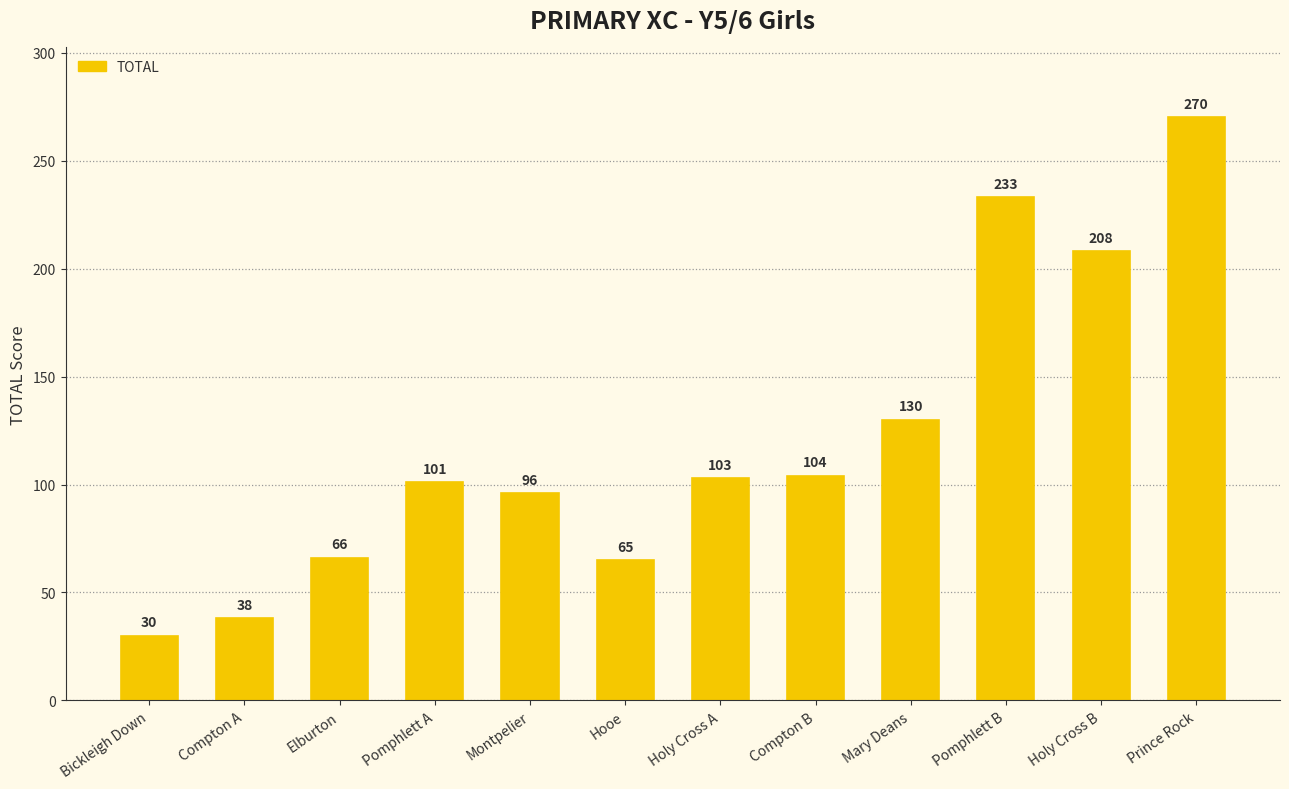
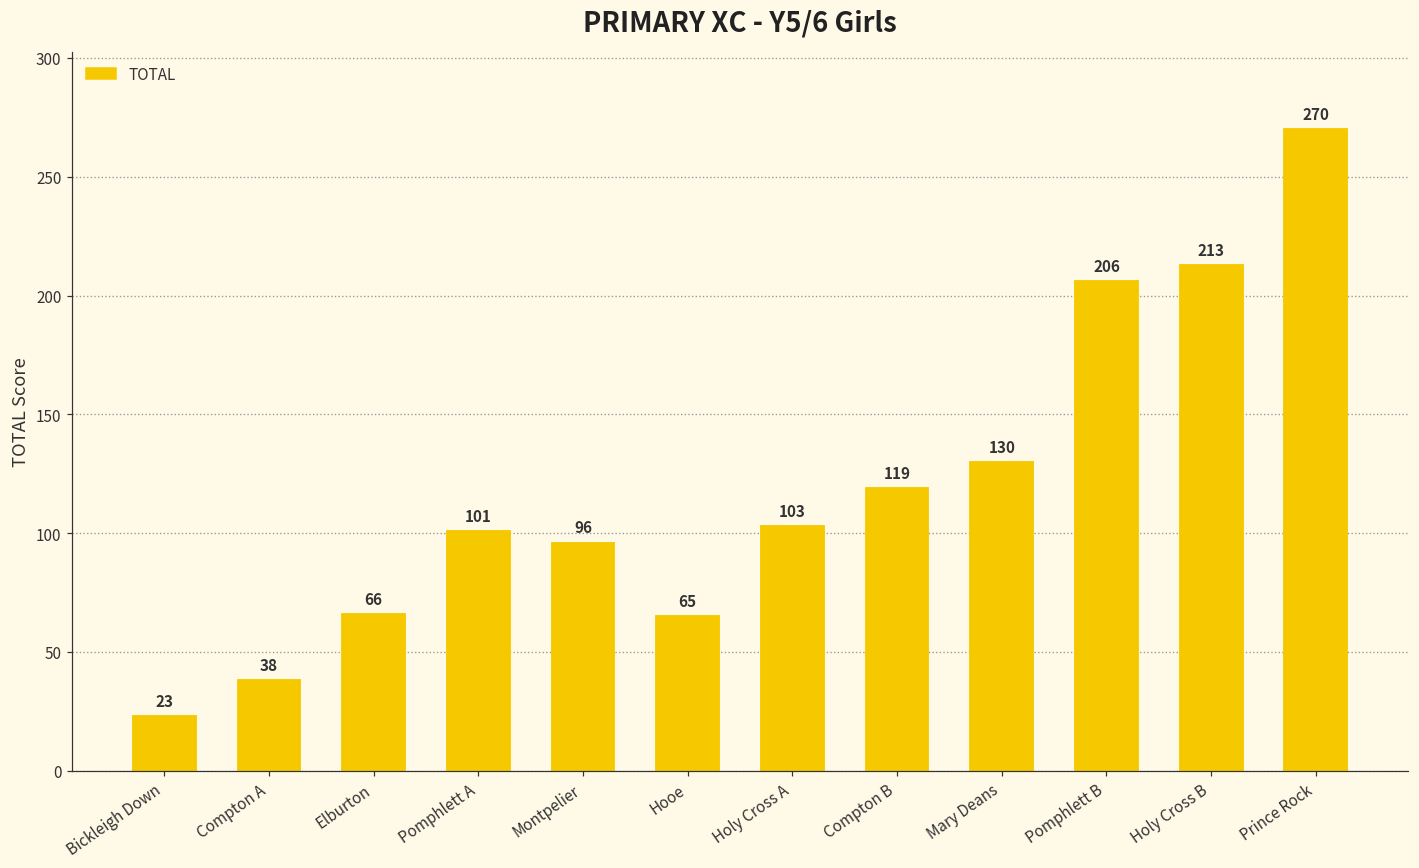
Bickleigh Down: 30 -> 23
Compton B: 104 -> 119
Pomphlett B: 233 -> 206
Holy Cross B: 208 -> 213
